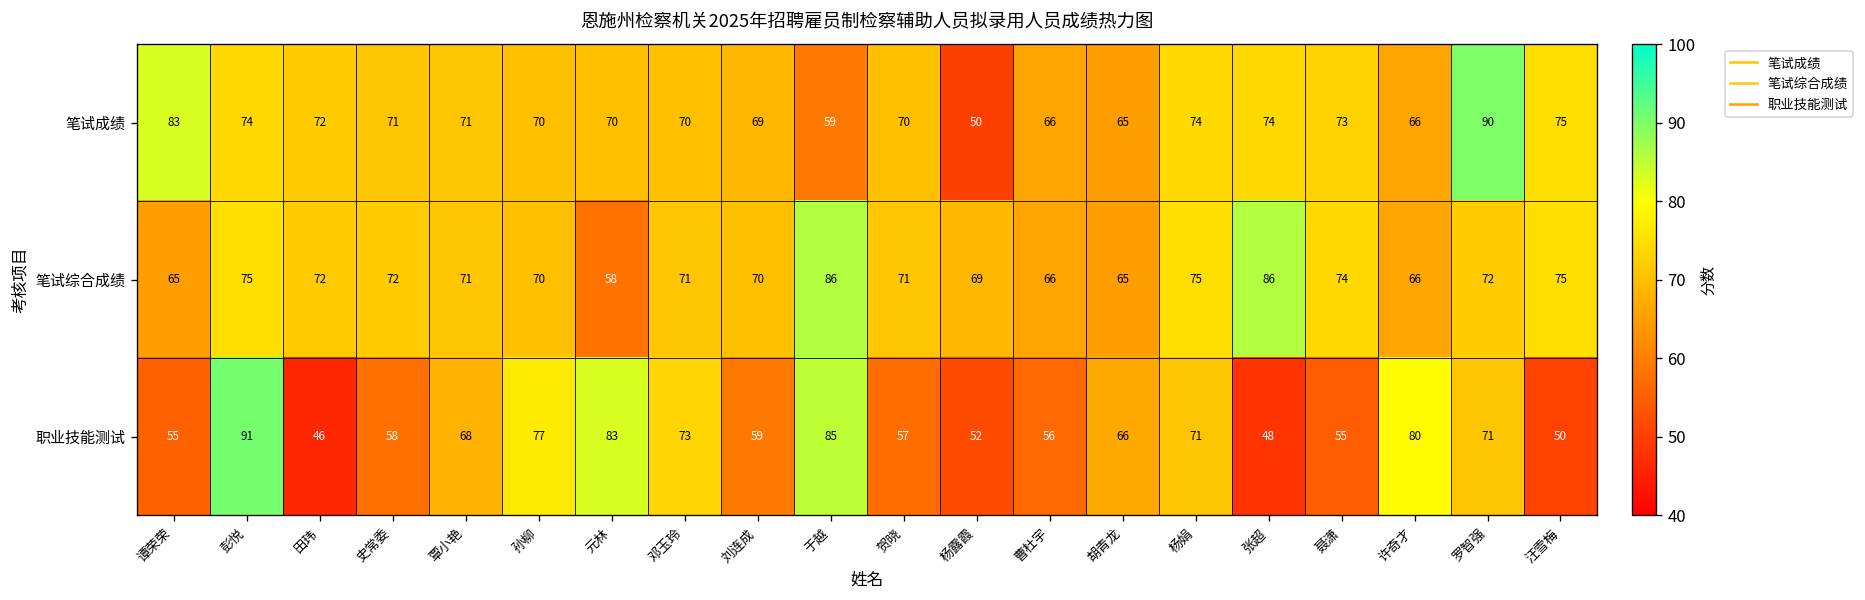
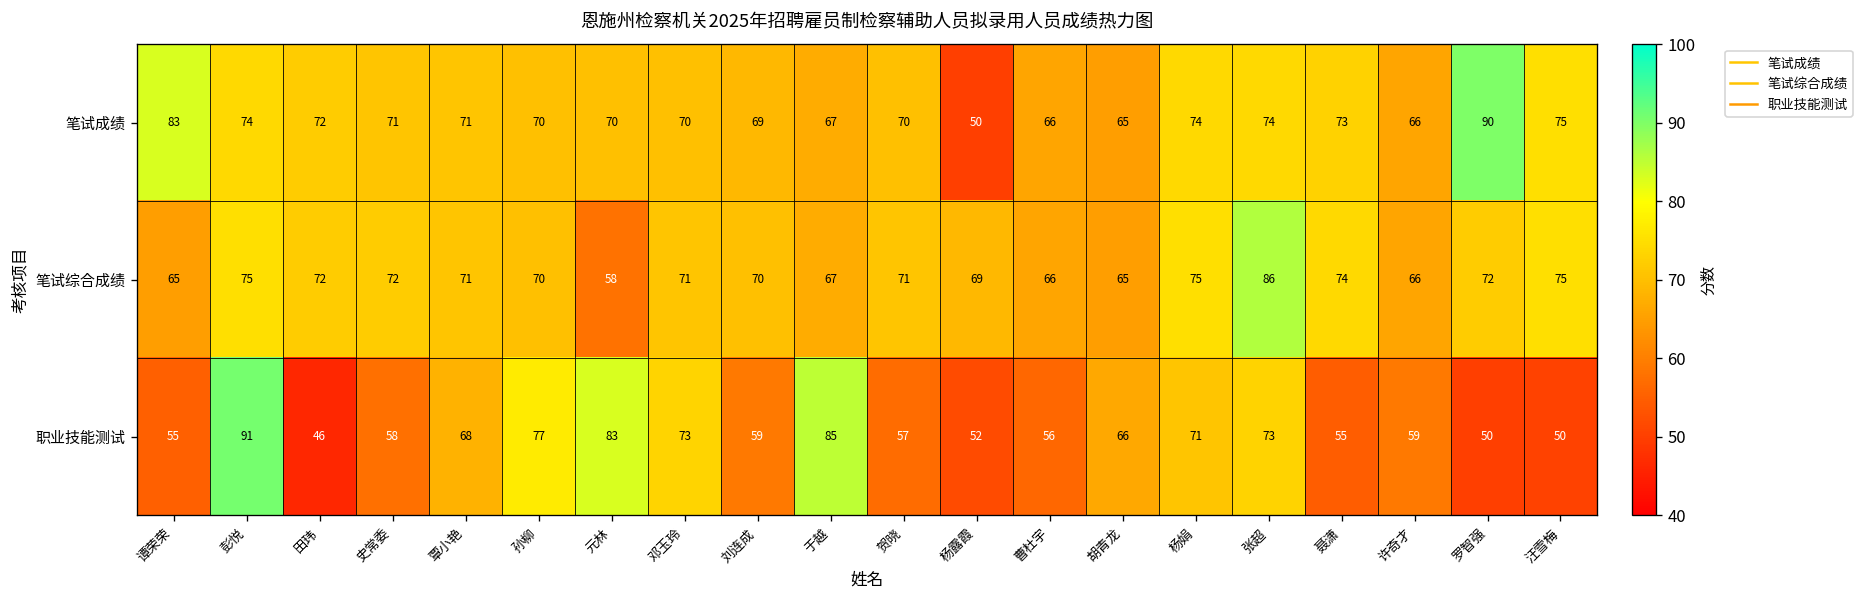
笔试成绩, 于越: 59 -> 67
笔试综合成绩, 于越: 86 -> 67
职业技能测试, 张超: 48 -> 73
职业技能测试, 许奇才: 80 -> 59
职业技能测试, 罗智强: 71 -> 50
